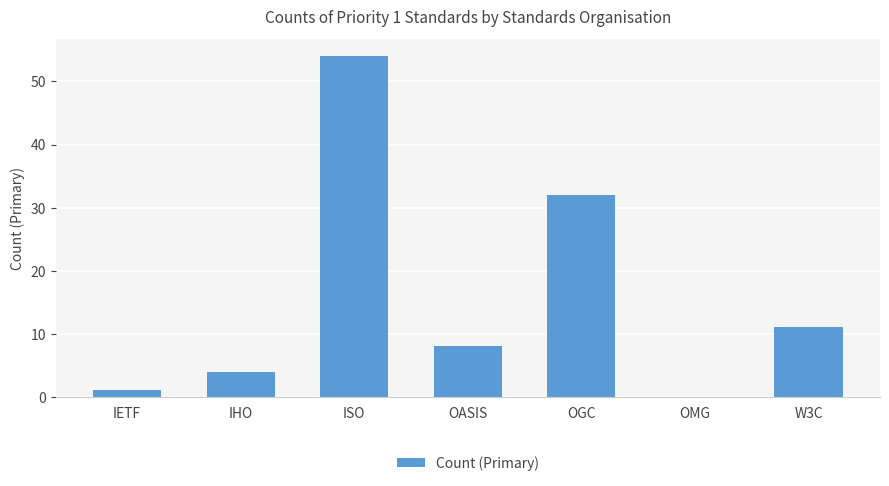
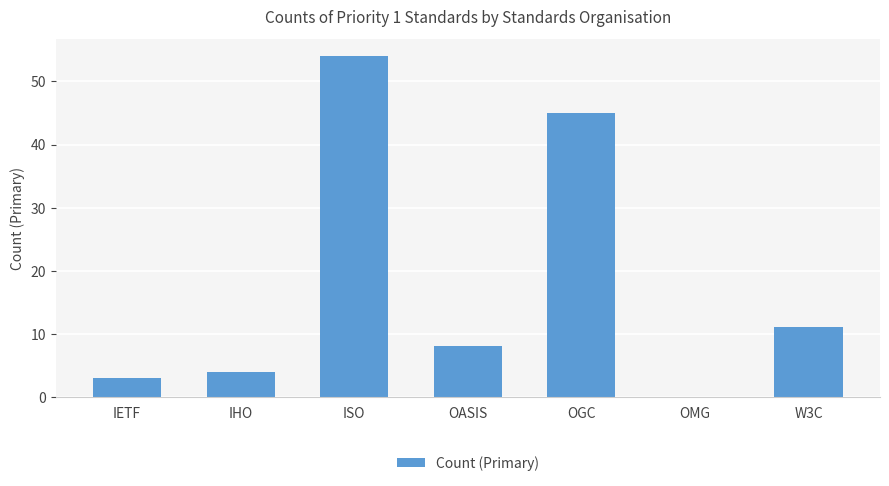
IETF: 1 -> 3
OGC: 32 -> 45
